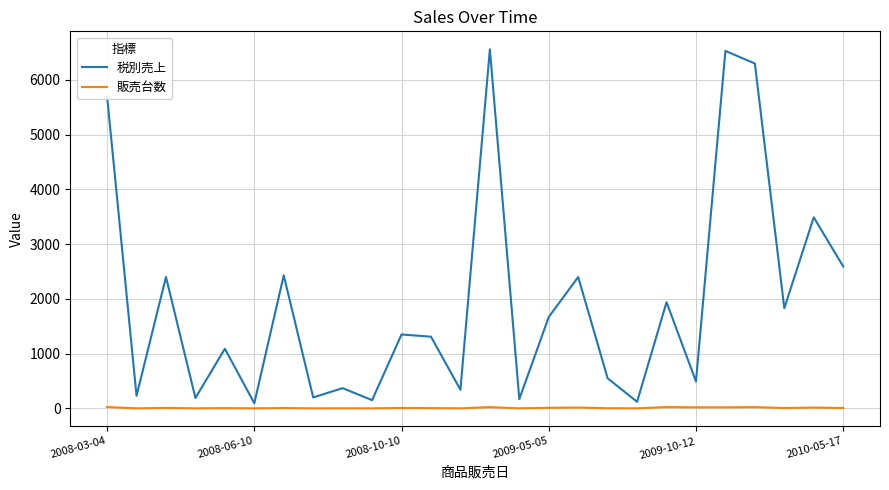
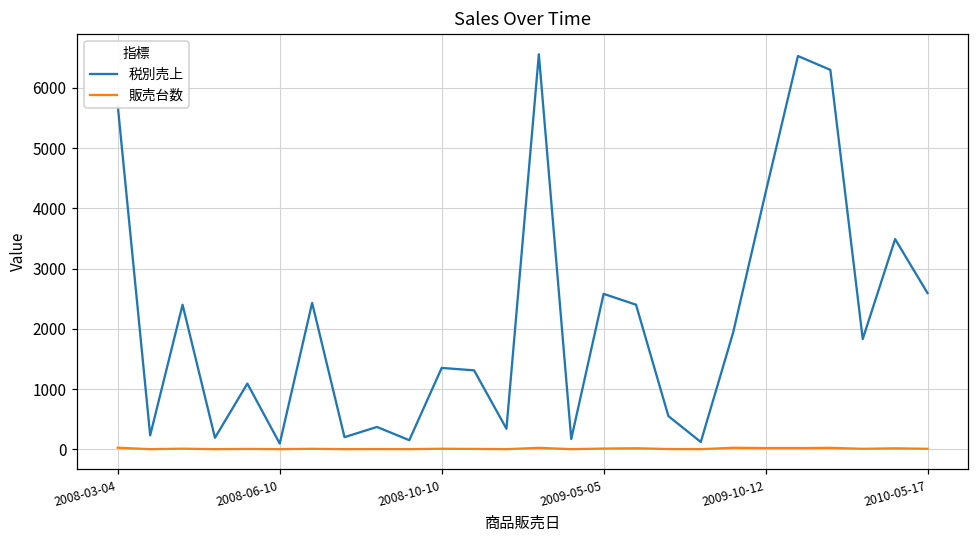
税別売上, 2009-05-05: 1700 -> 2600
税別売上, 2009-10-12: 500 -> 4300
